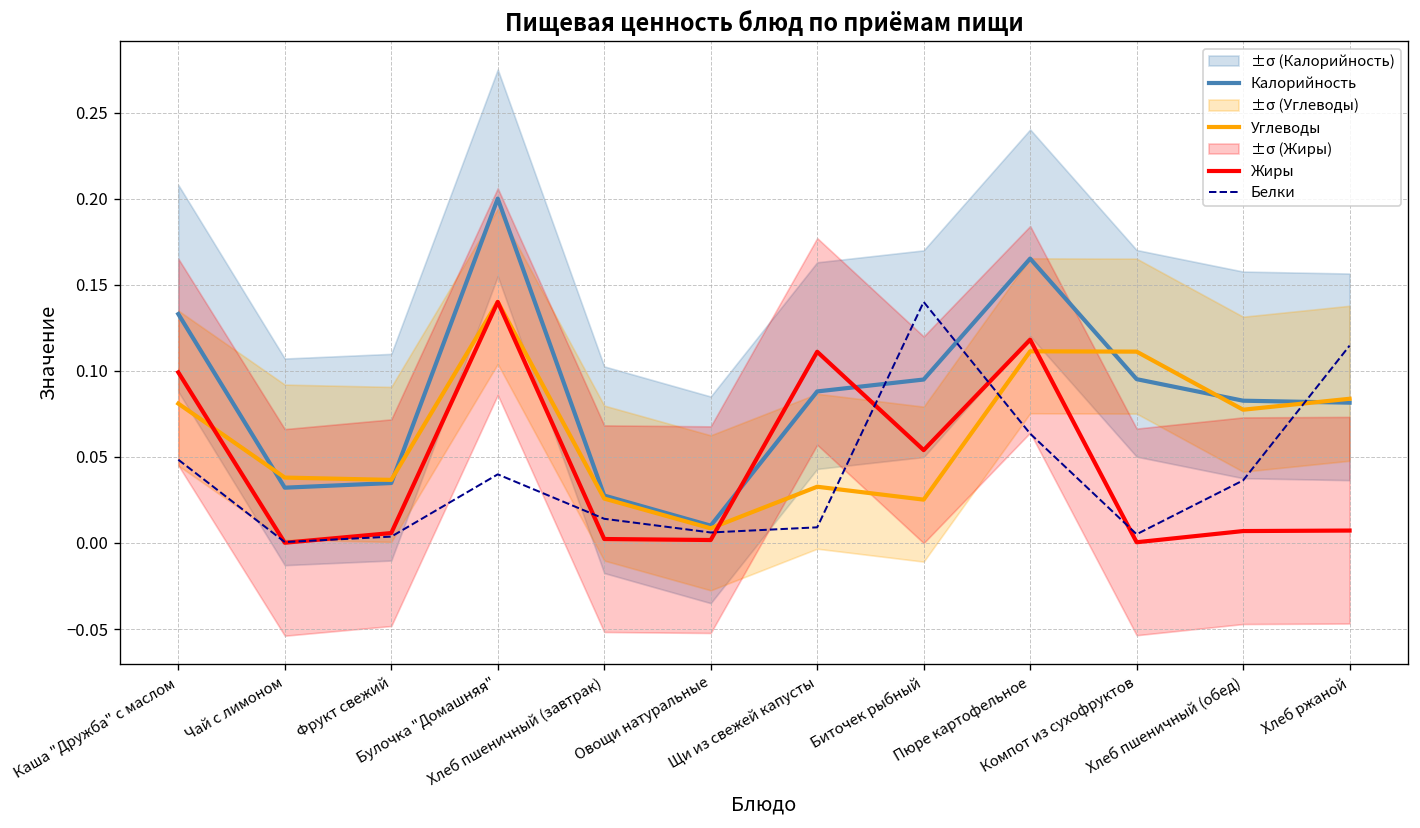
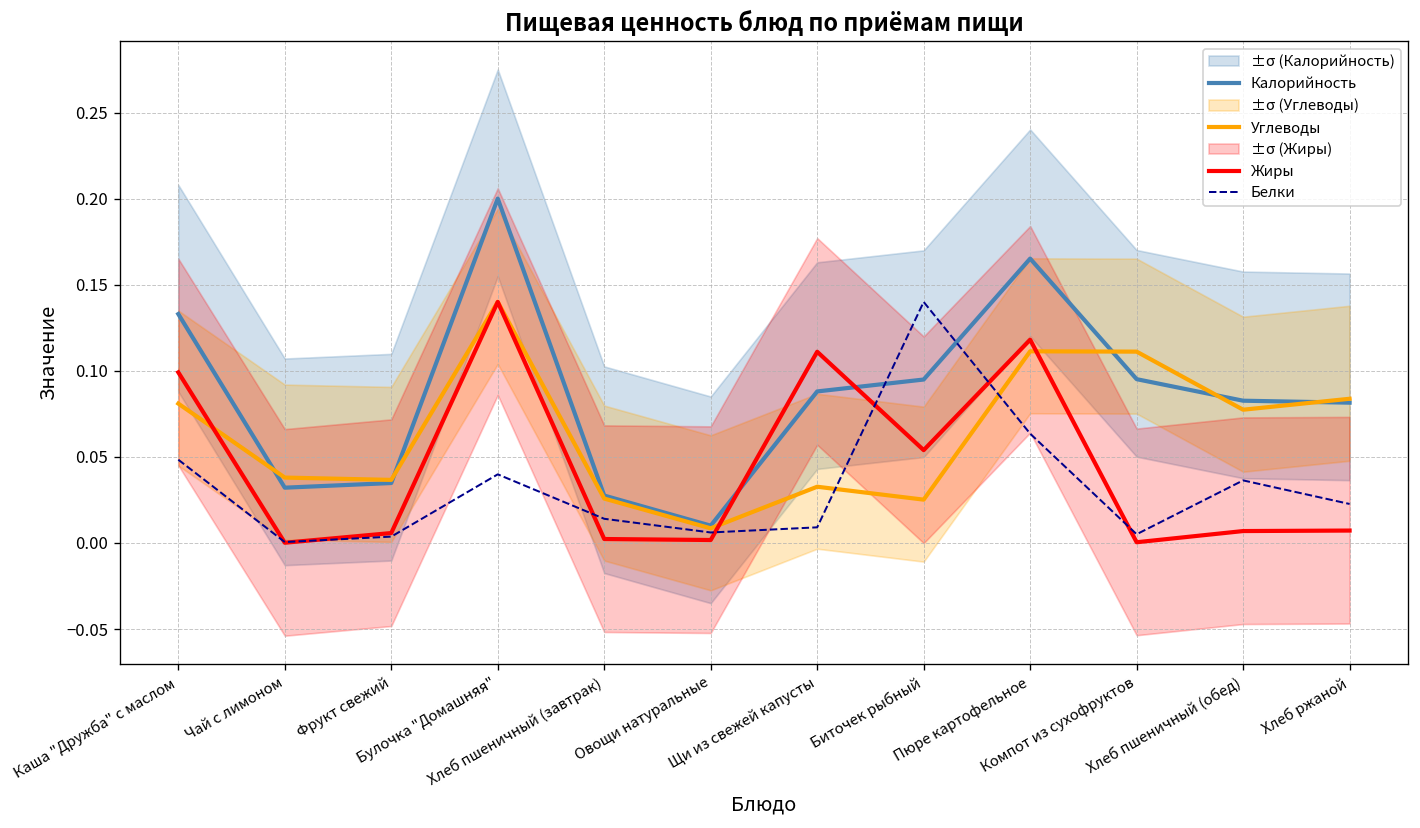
Белки, Хлеб ржаной: 0.115 -> 0.023
